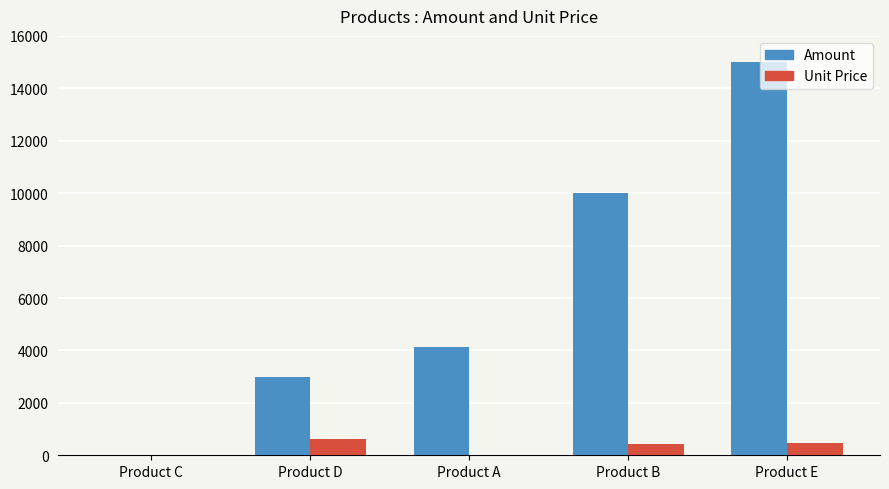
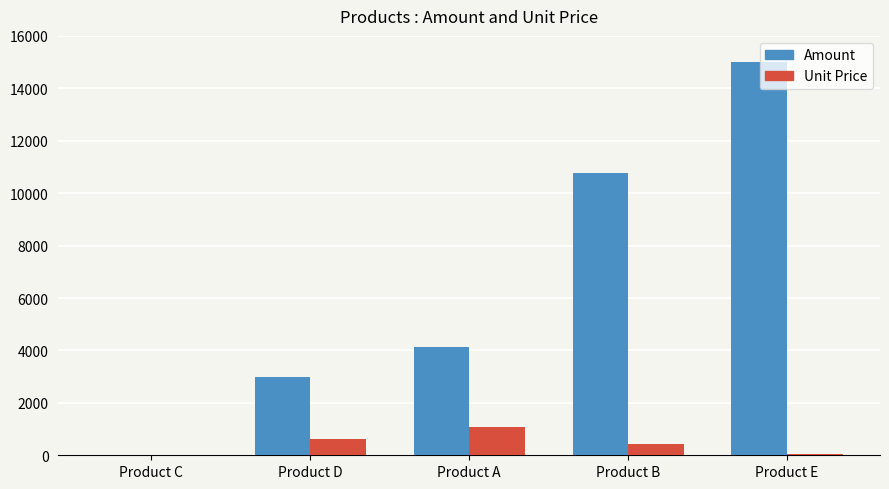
Unit Price, Product A: 0 -> 1100
Amount, Product B: 10000 -> 10800
Unit Price, Product E: 500 -> 0
